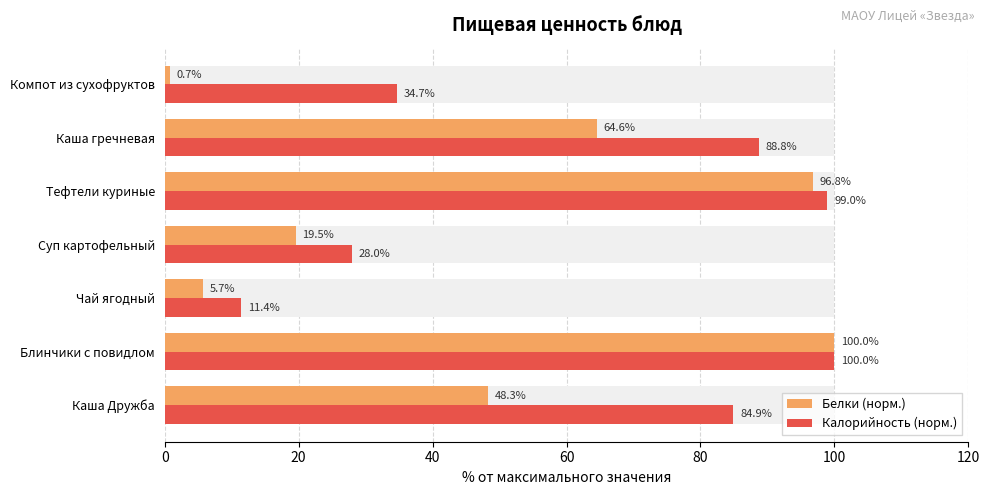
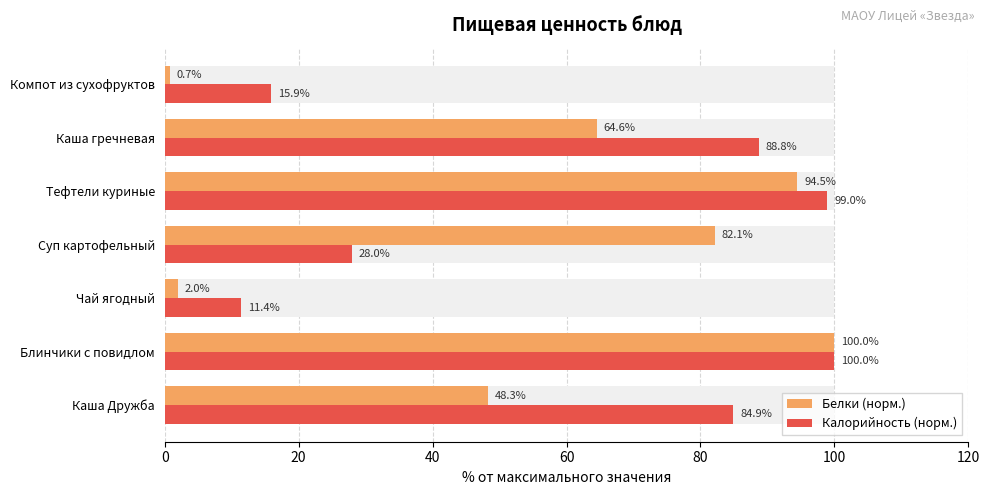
Калорийность (норм.), Компот из сухофруктов: 34.7% -> 15.9%
Белки (норм.), Тефтели куриные: 96.8% -> 94.5%
Белки (норм.), Суп картофельный: 19.5% -> 82.1%
Белки (норм.), Чай ягодный: 5.7% -> 2.0%
